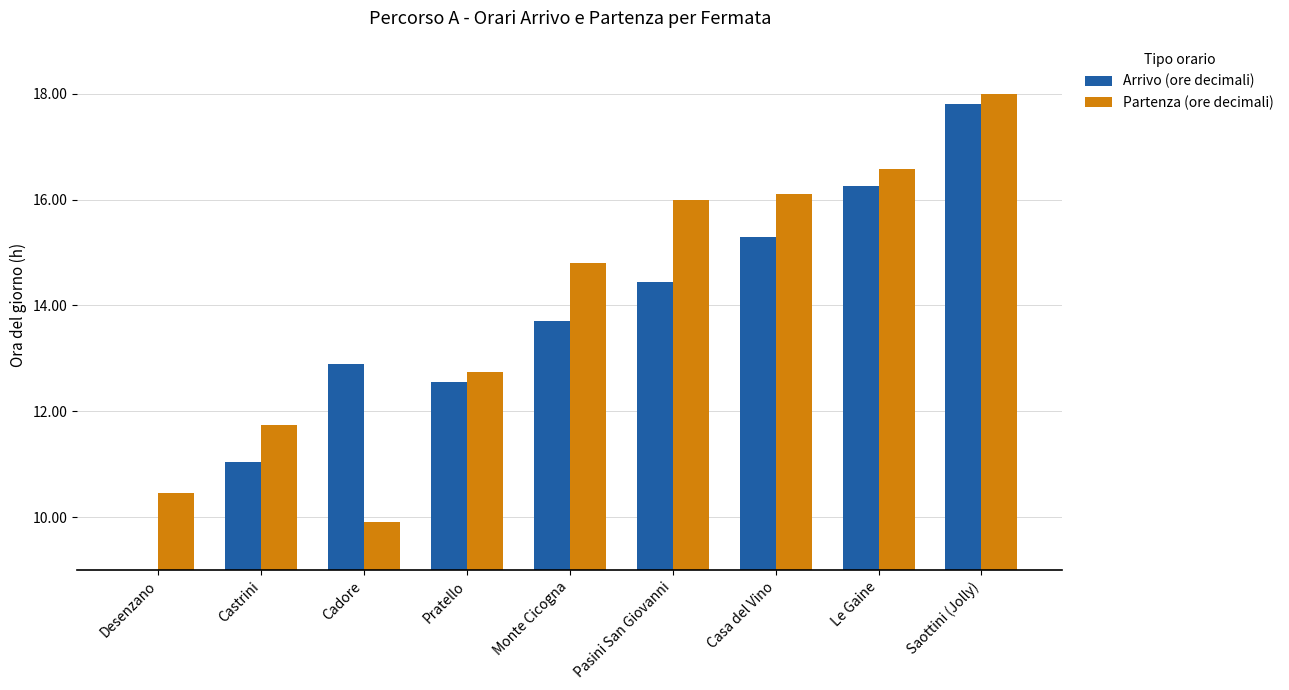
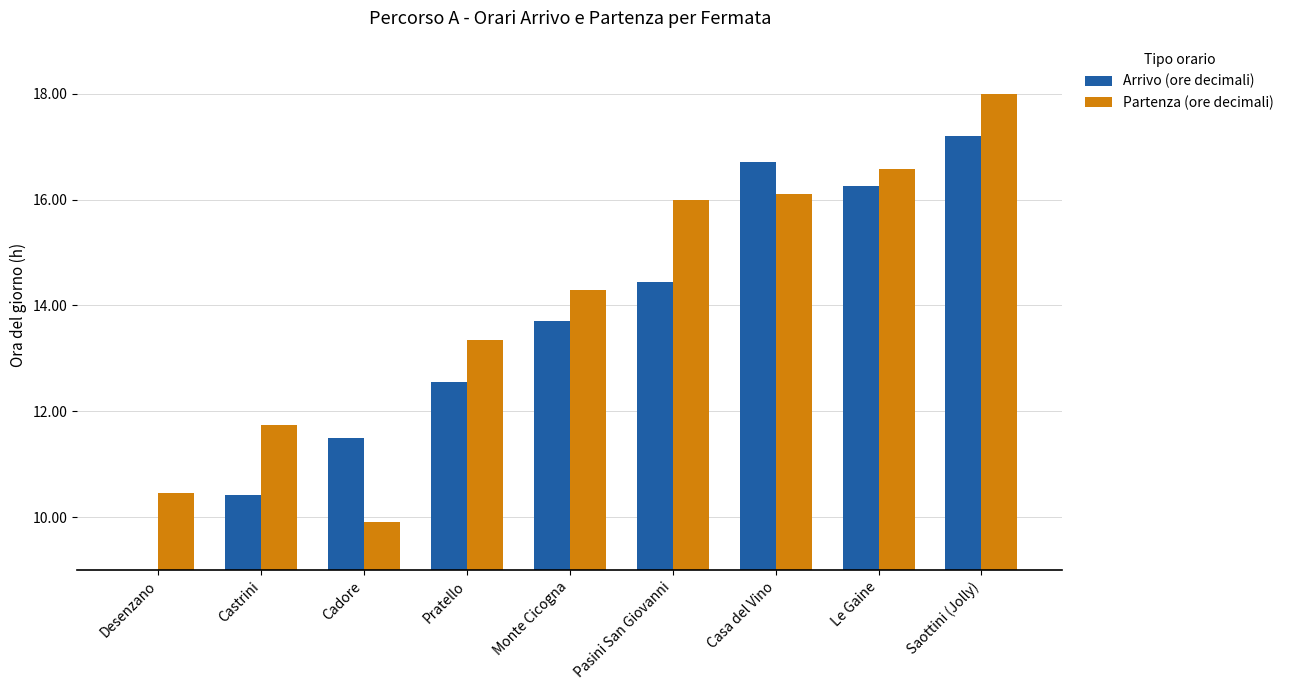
Arrivo (ore decimali), Castrini: 11.1 -> 10.4
Arrivo (ore decimali), Cadore: 12.9 -> 11.5
Partenza (ore decimali), Pratello: 12.8 -> 13.4
Partenza (ore decimali), Monte Cicogna: 14.8 -> 14.3
Arrivo (ore decimali), Casa del Vino: 15.3 -> 16.7
Arrivo (ore decimali), Saottini (Jolly): 17.8 -> 17.2
